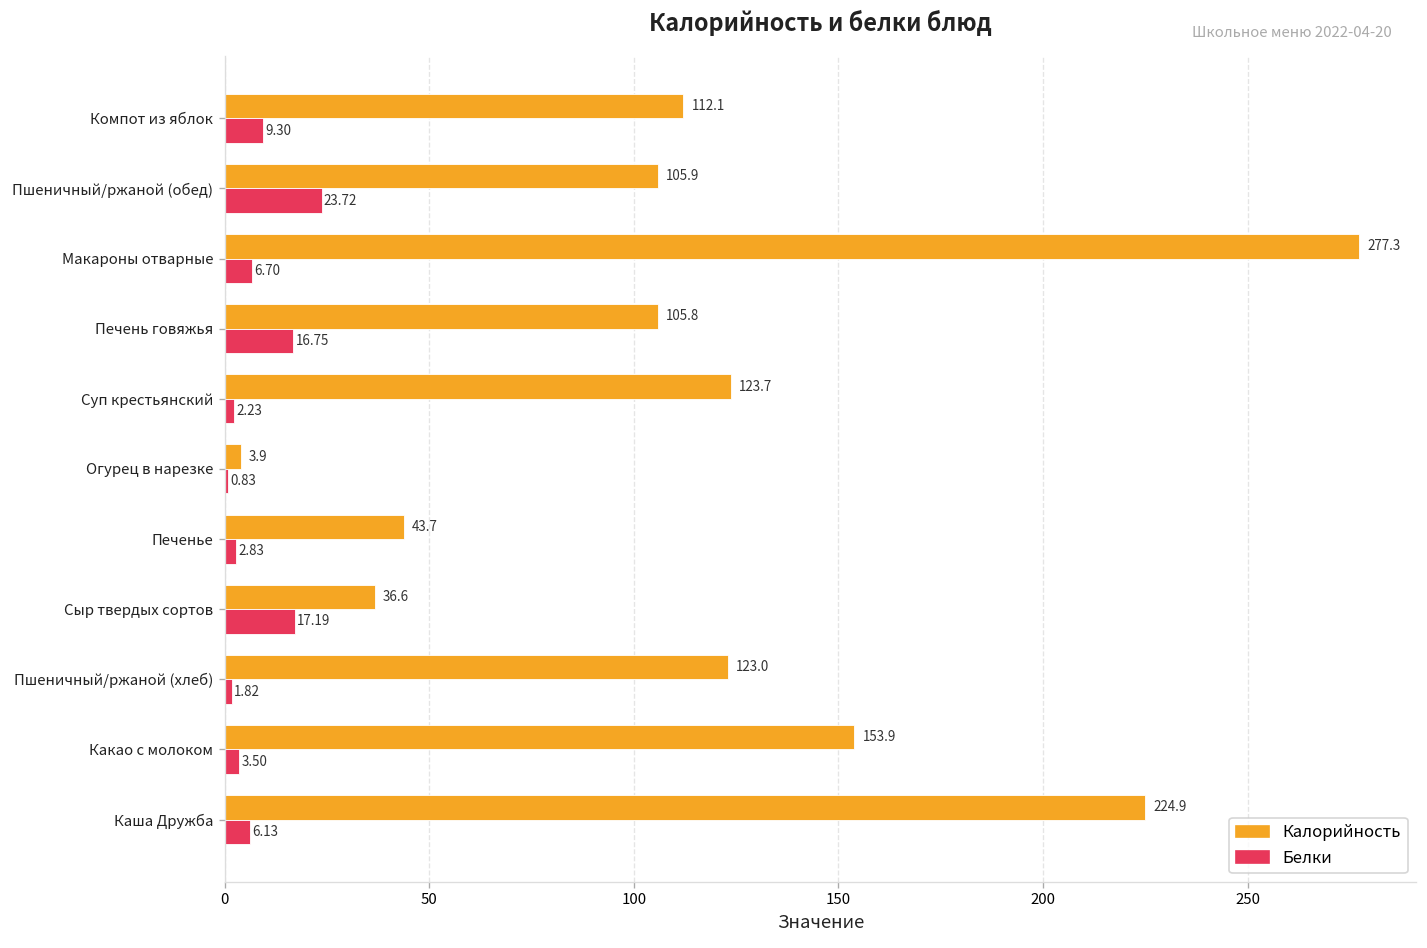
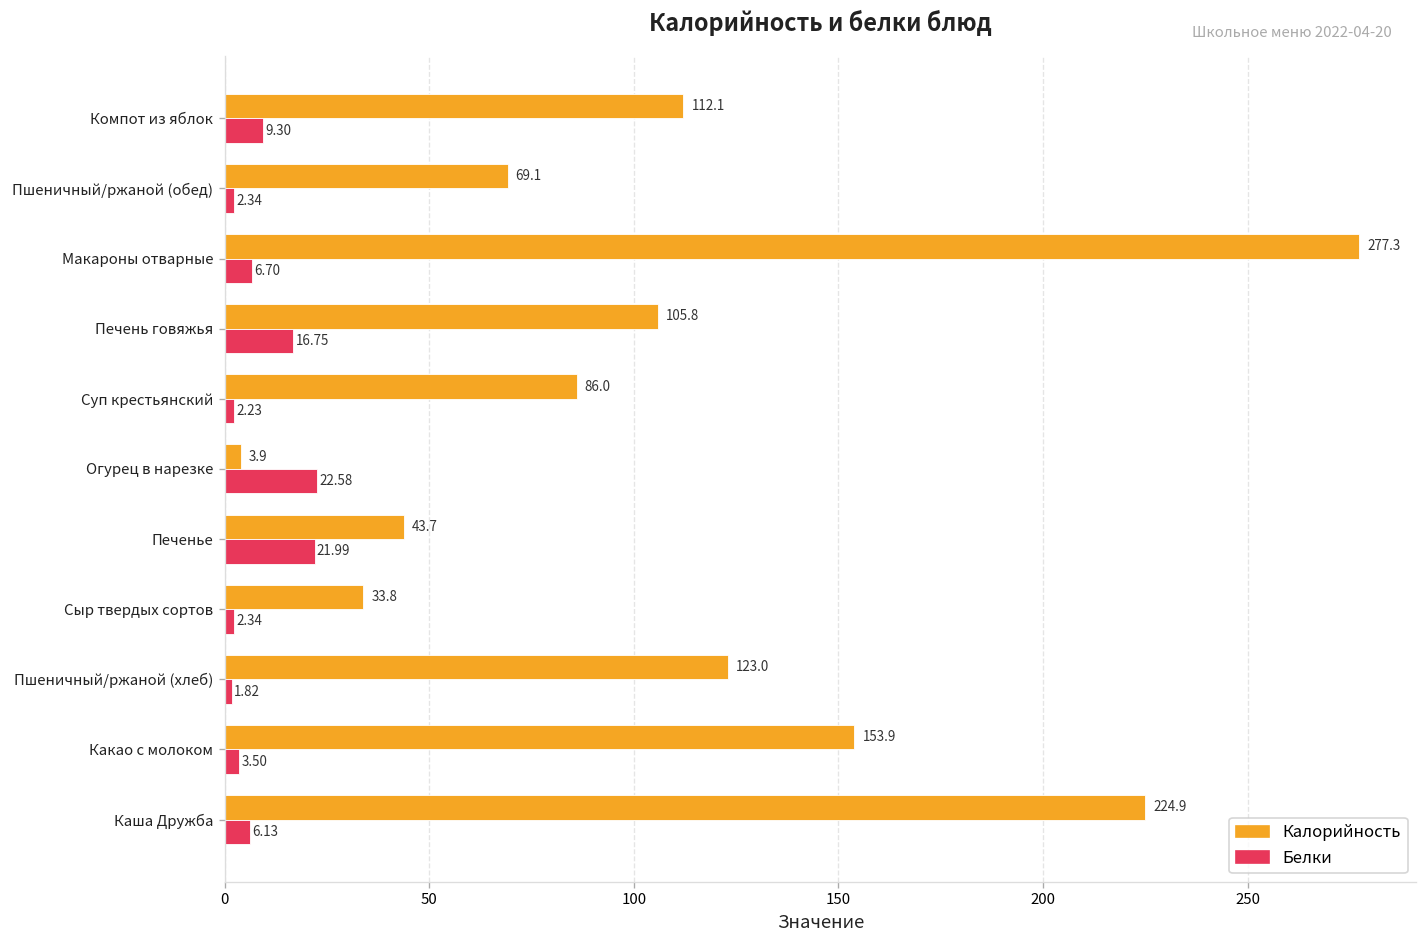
Калорийность, Пшеничный/ржаной (обед): 105.9 -> 69.1
Белки, Пшеничный/ржаной (обед): 23.72 -> 2.34
Калорийность, Суп крестьянский: 123.7 -> 86.0
Белки, Огурец в нарезке: 0.83 -> 22.58
Белки, Печенье: 2.83 -> 21.99
Калорийность, Сыр твердых сортов: 36.6 -> 33.8
Белки, Сыр твердых сортов: 17.19 -> 2.34
